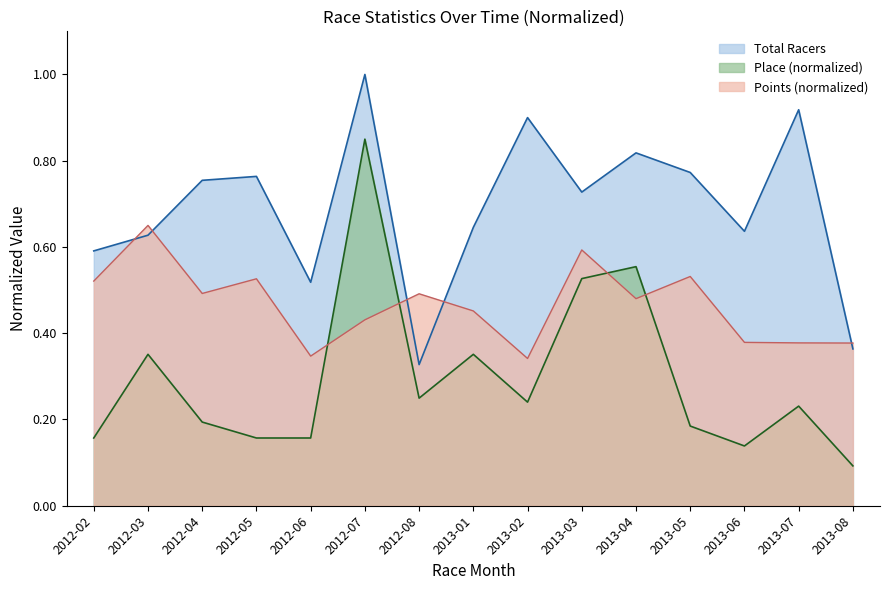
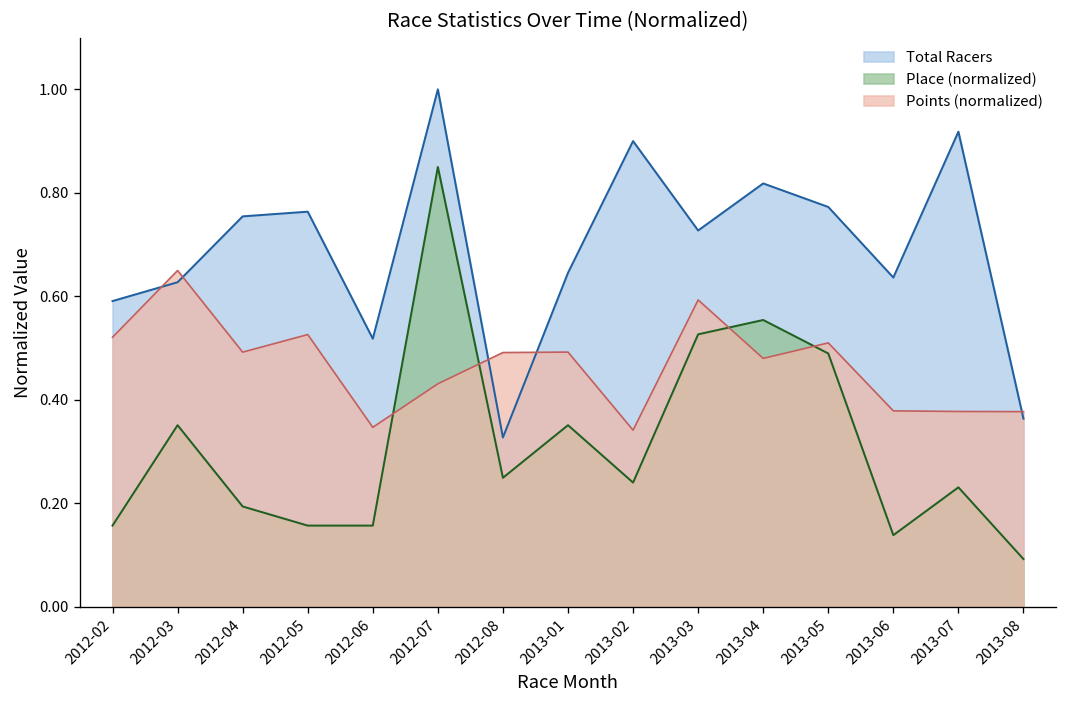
Points (normalized), 2013-01: 0.45 -> 0.49
Place (normalized), 2013-05: 0.18 -> 0.49
Points (normalized), 2013-05: 0.53 -> 0.51
